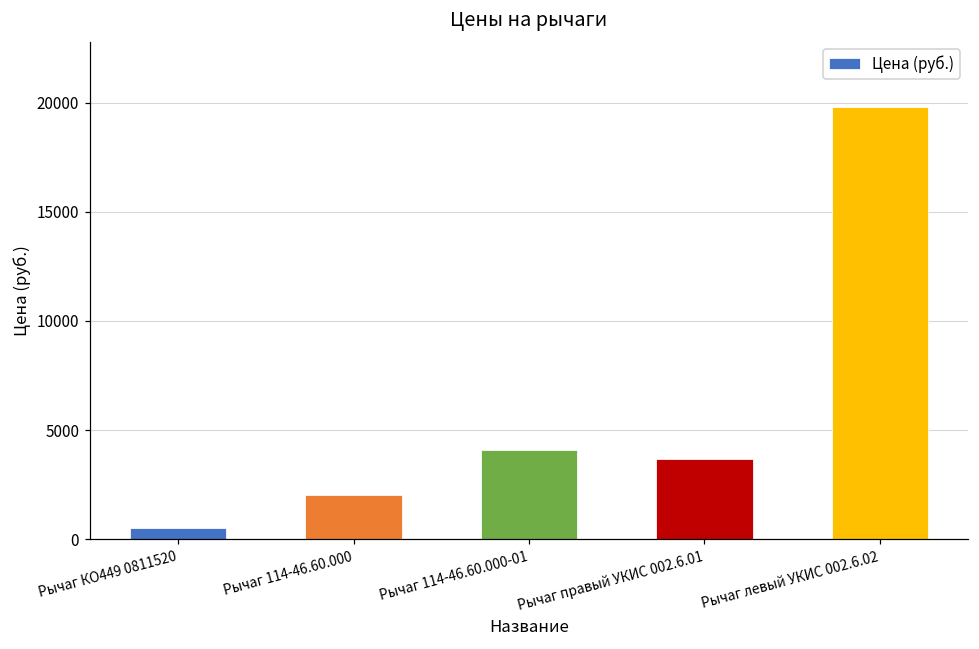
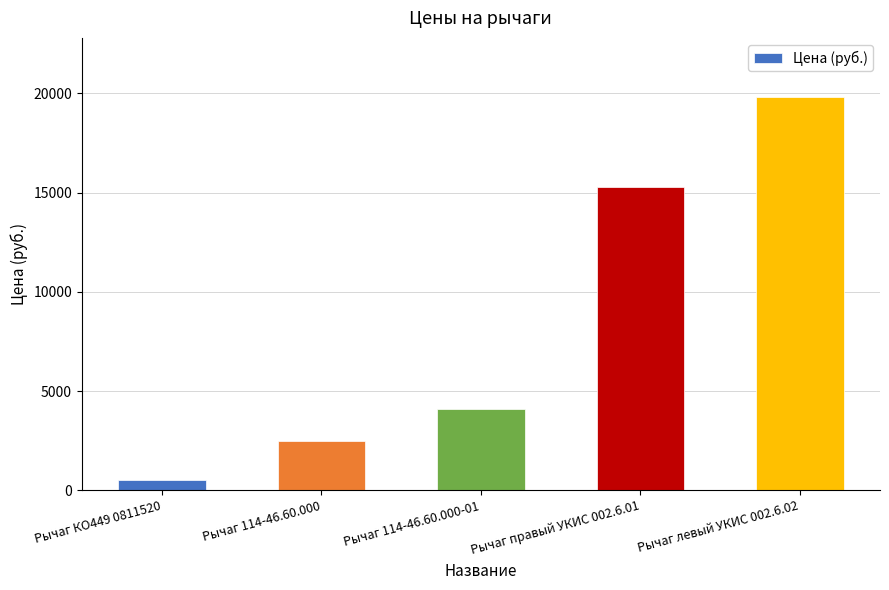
Рычаг 114-46.60.000: 2000 -> 2500
Рычаг правый УКИС 002.6.01: 3700 -> 15300
